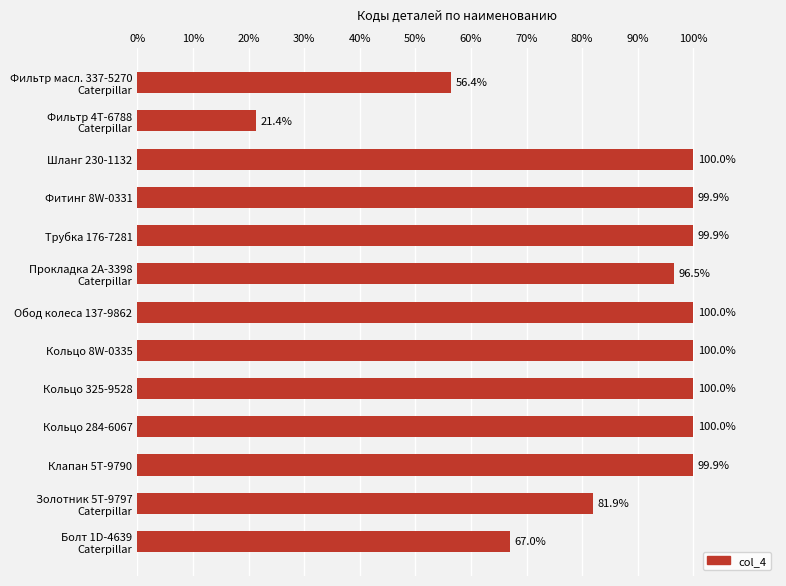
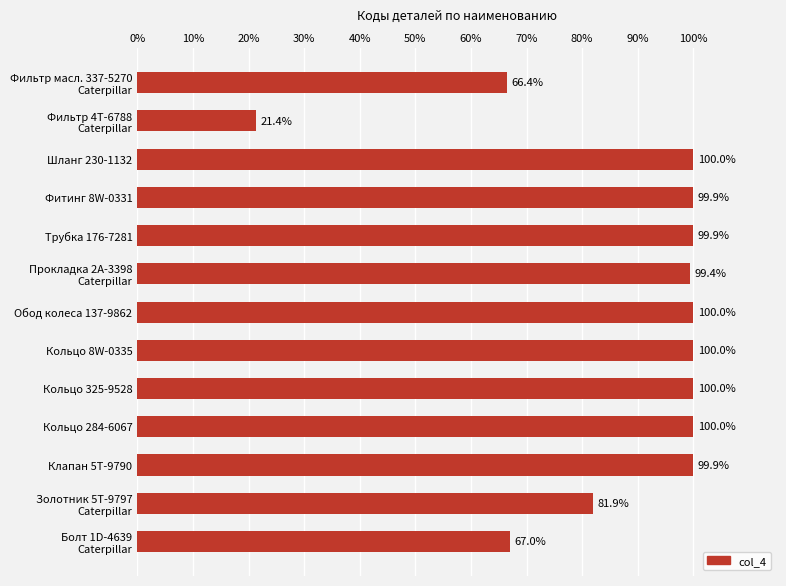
Фильтр масл. 337-5270 Caterpillar: 56.4% -> 66.4%
Прокладка 2A-3398 Caterpillar: 96.5% -> 99.4%
